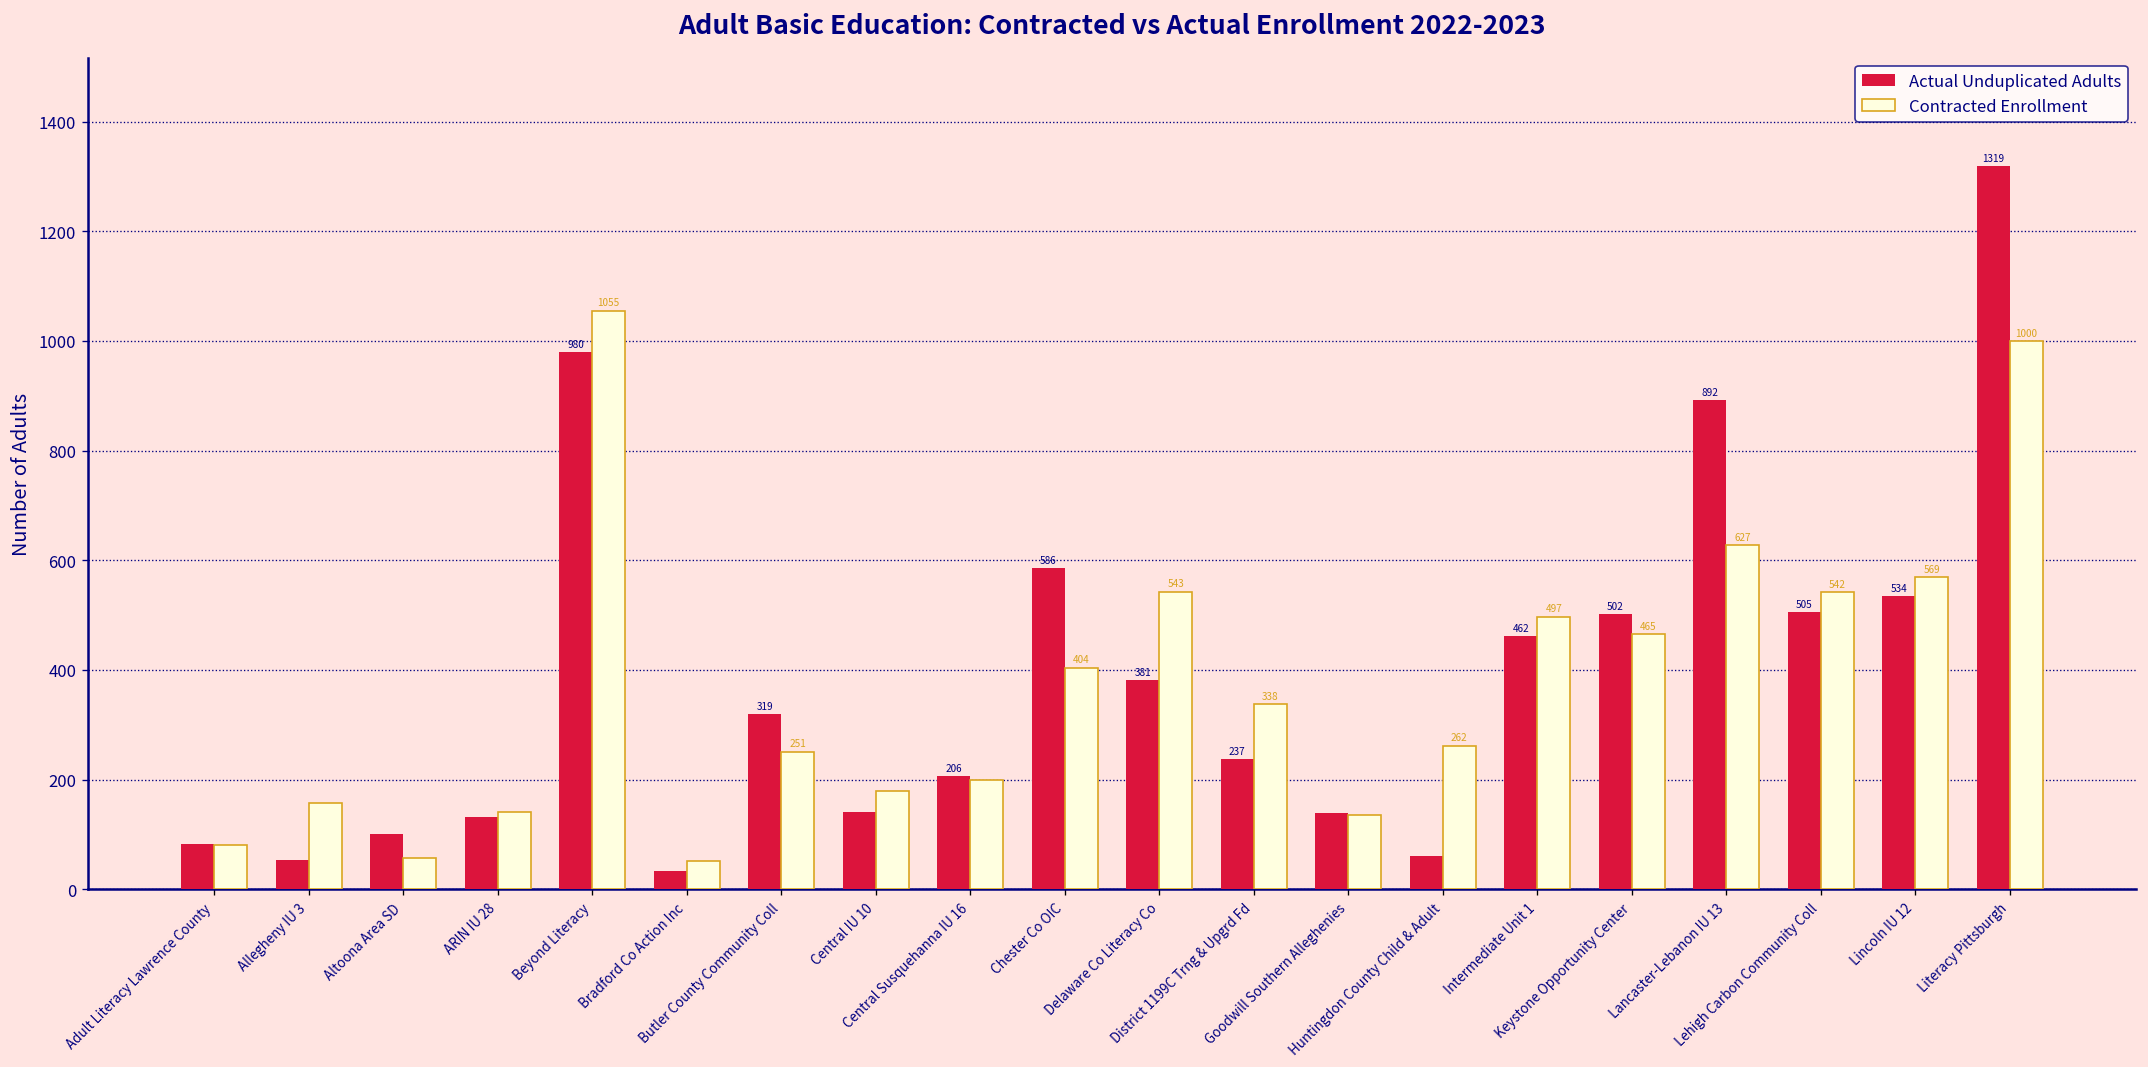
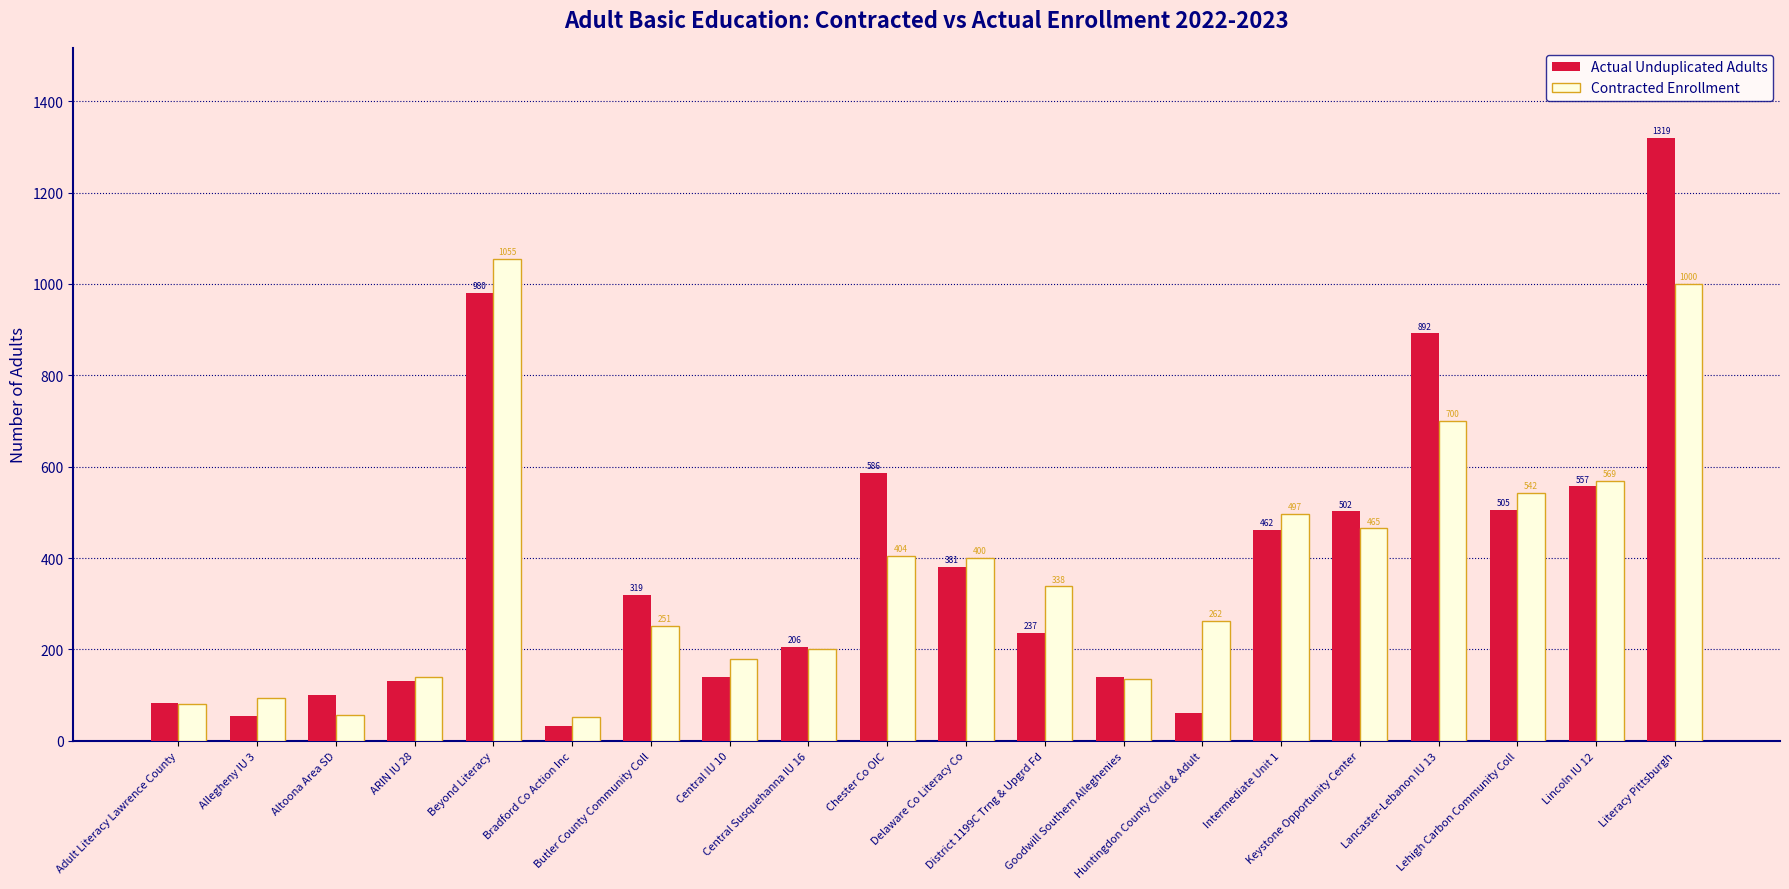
Contracted Enrollment, Allegheny IU 3: 160 -> 90
Contracted Enrollment, Delaware Co Literacy Co: 543 -> 400
Contracted Enrollment, Lancaster-Lebanon IU 13: 627 -> 700
Actual Unduplicated Adults, Lincoln IU 12: 534 -> 557
